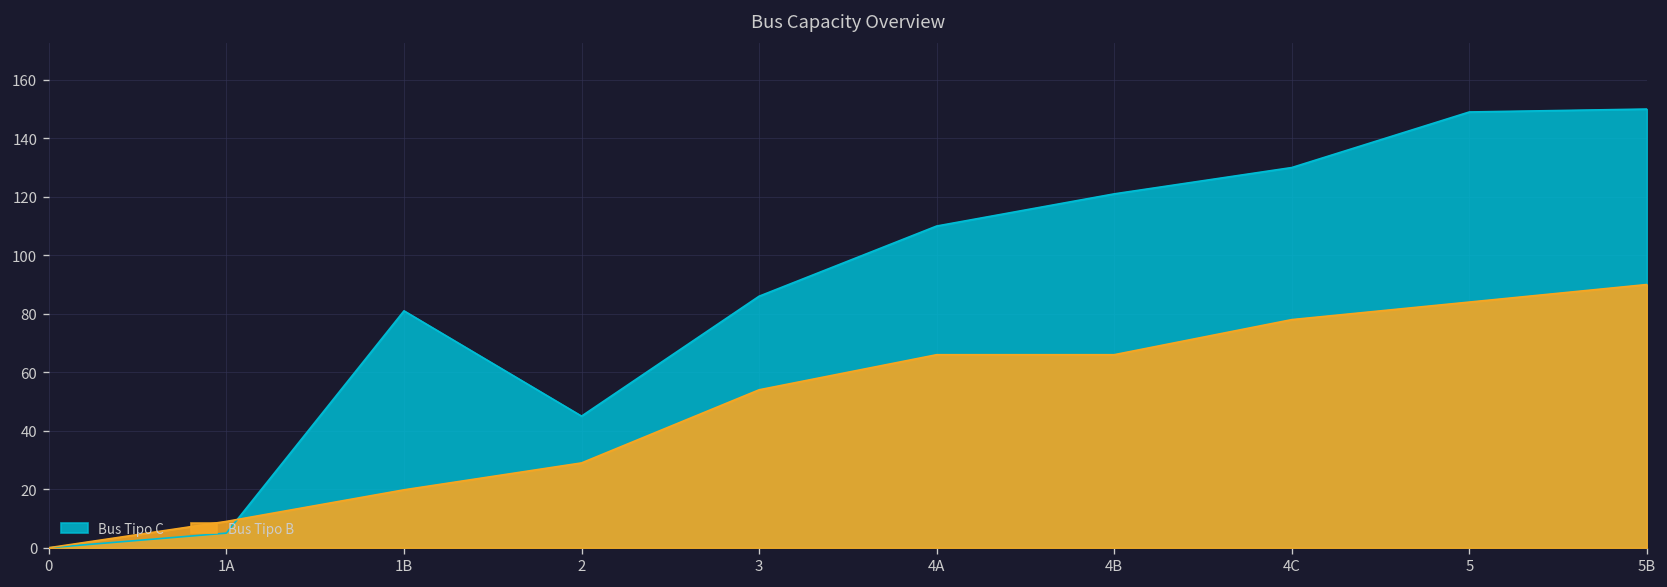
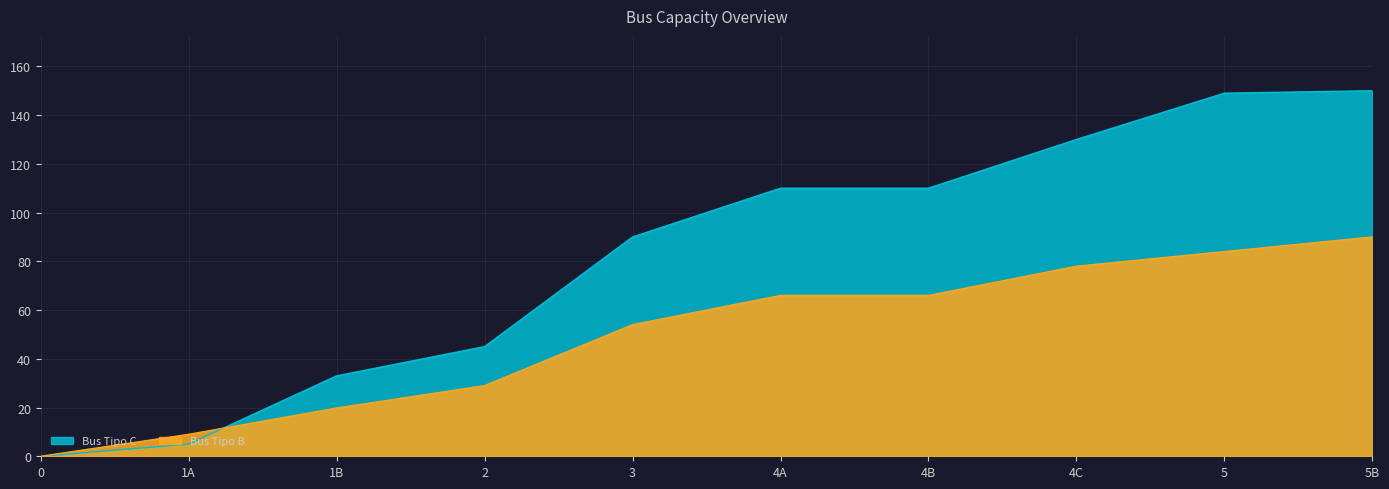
Bus Tipo C, 1B: 81 -> 33
Bus Tipo C, 3: 86 -> 90
Bus Tipo C, 4B: 121 -> 110
